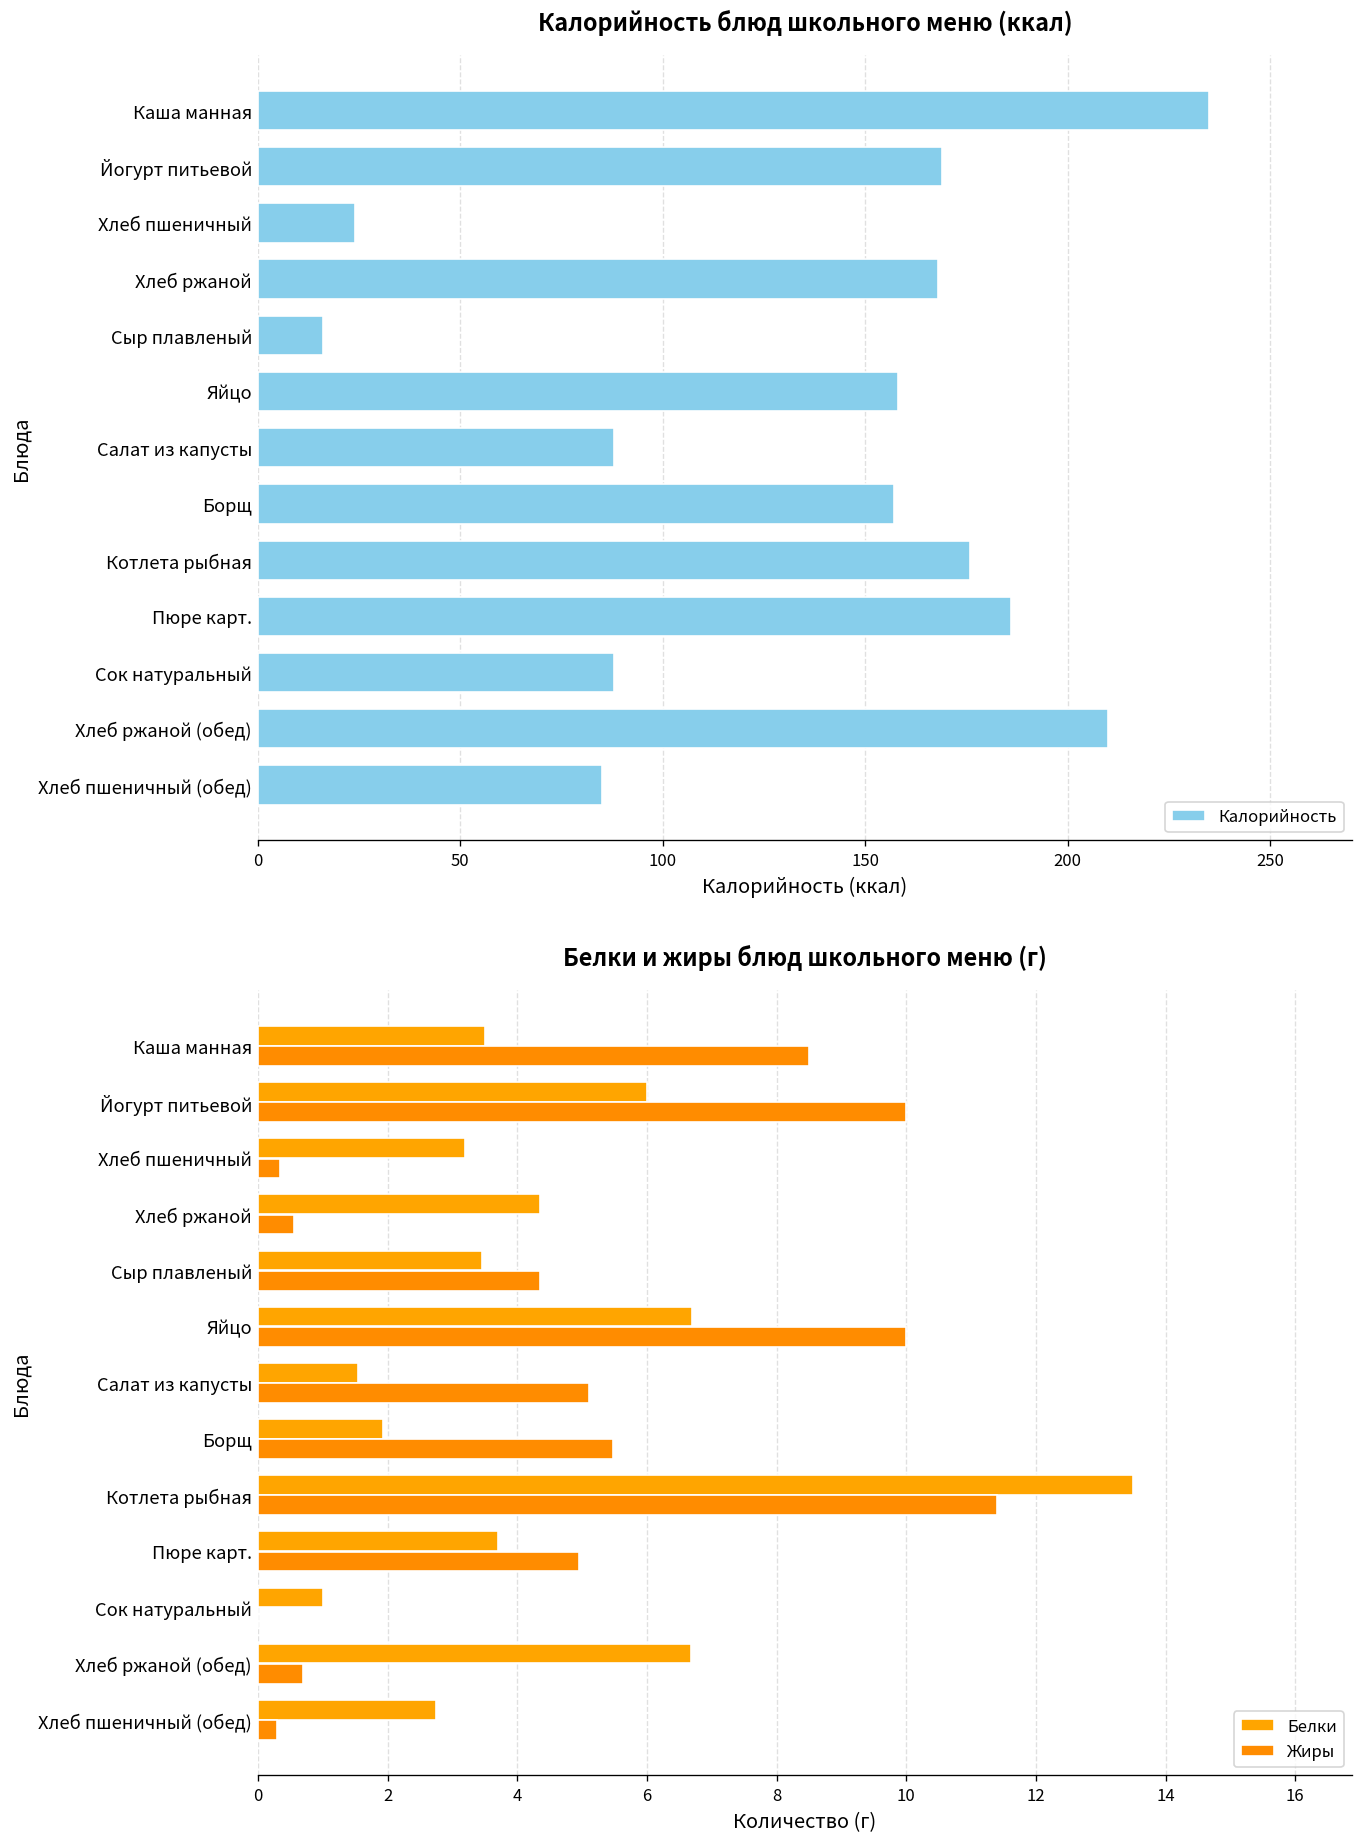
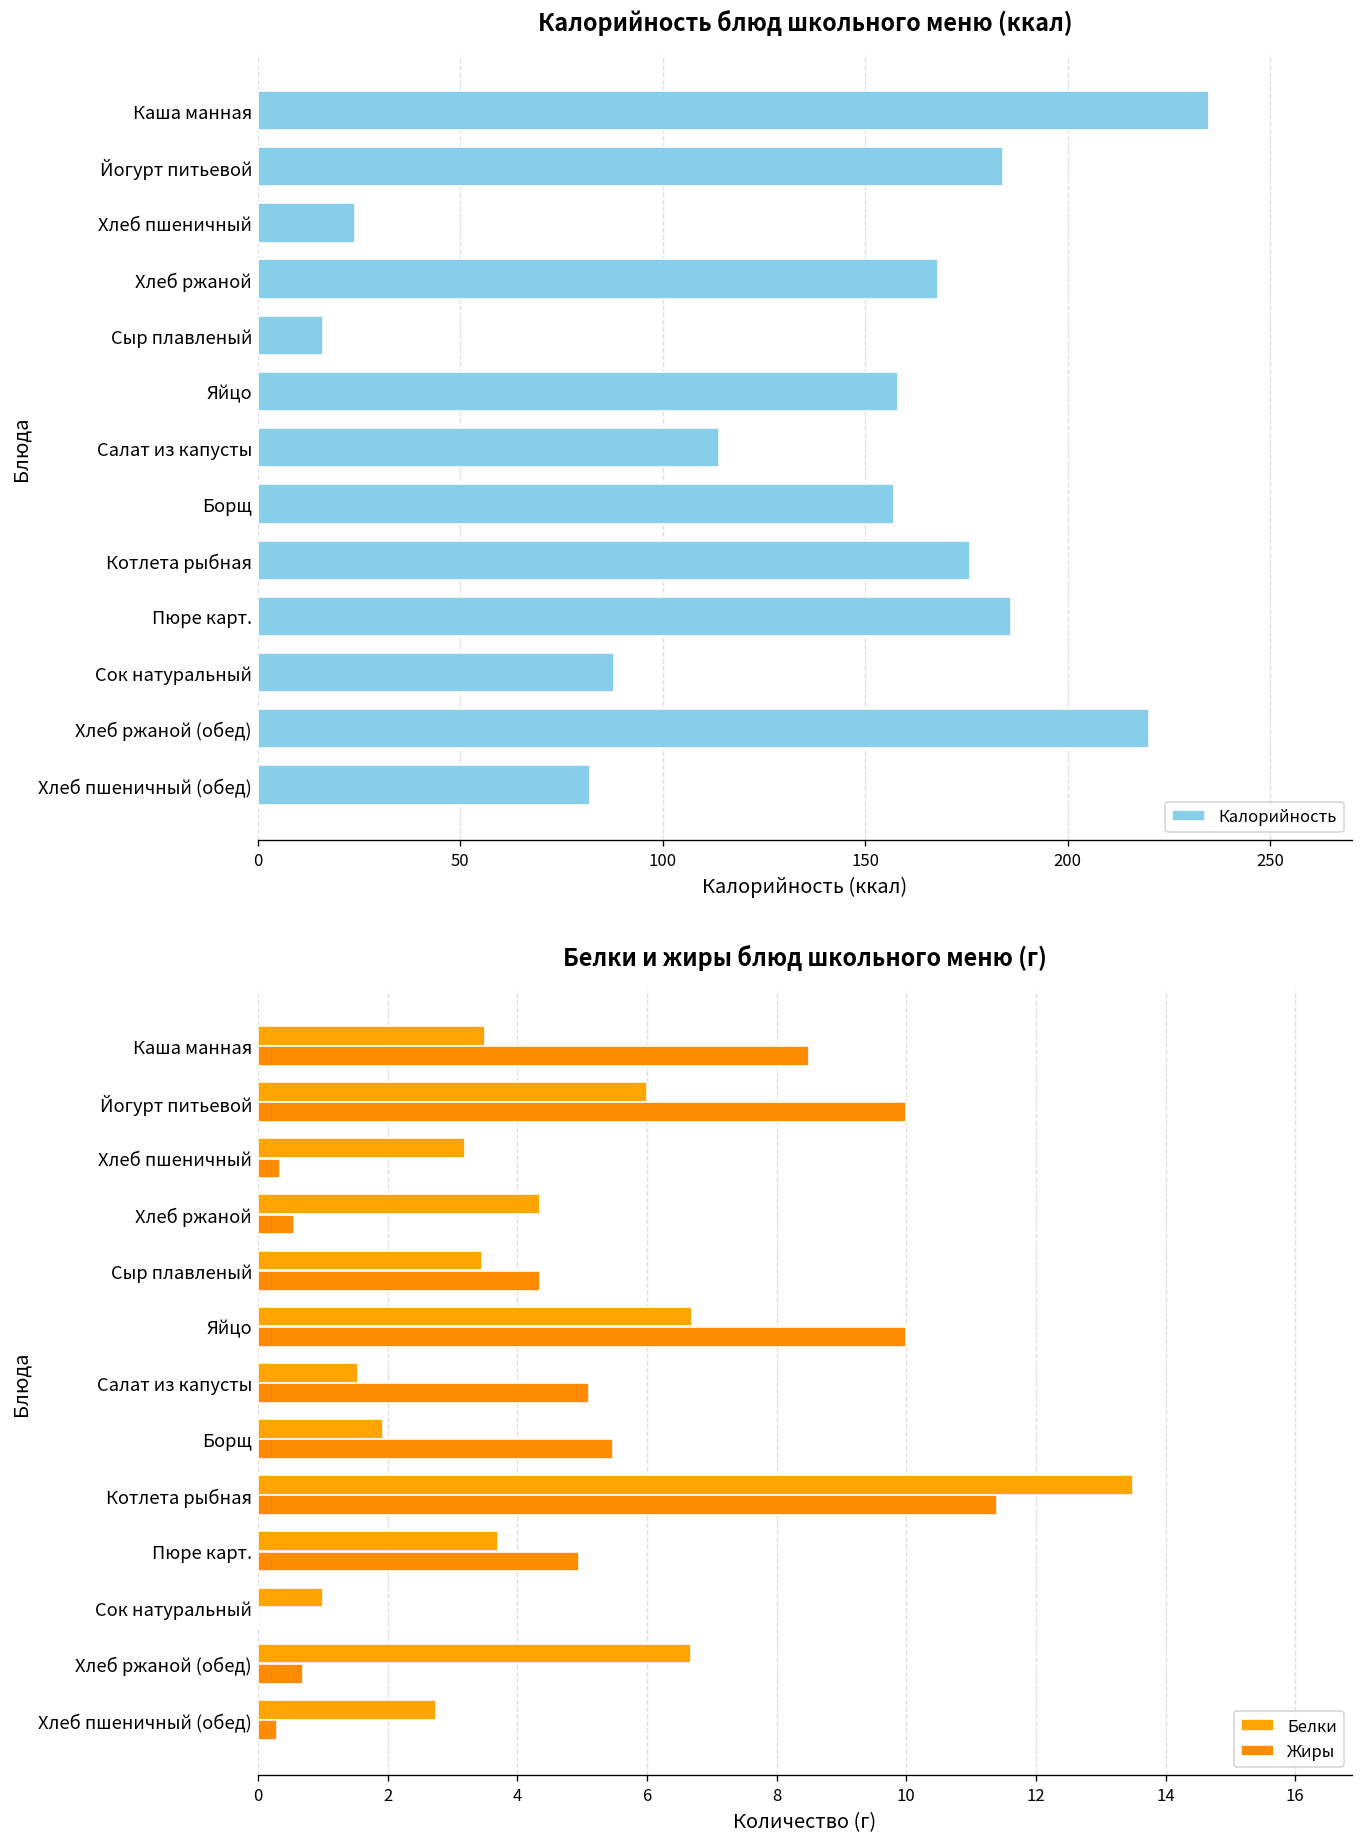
Калорийность блюд школьного меню (ккал), Йогурт питьевой: 169 -> 184
Калорийность блюд школьного меню (ккал), Салат из капусты: 88 -> 114
Калорийность блюд школьного меню (ккал), Хлеб ржаной (обед): 210 -> 220
Калорийность блюд школьного меню (ккал), Хлеб пшеничный (обед): 85 -> 82
